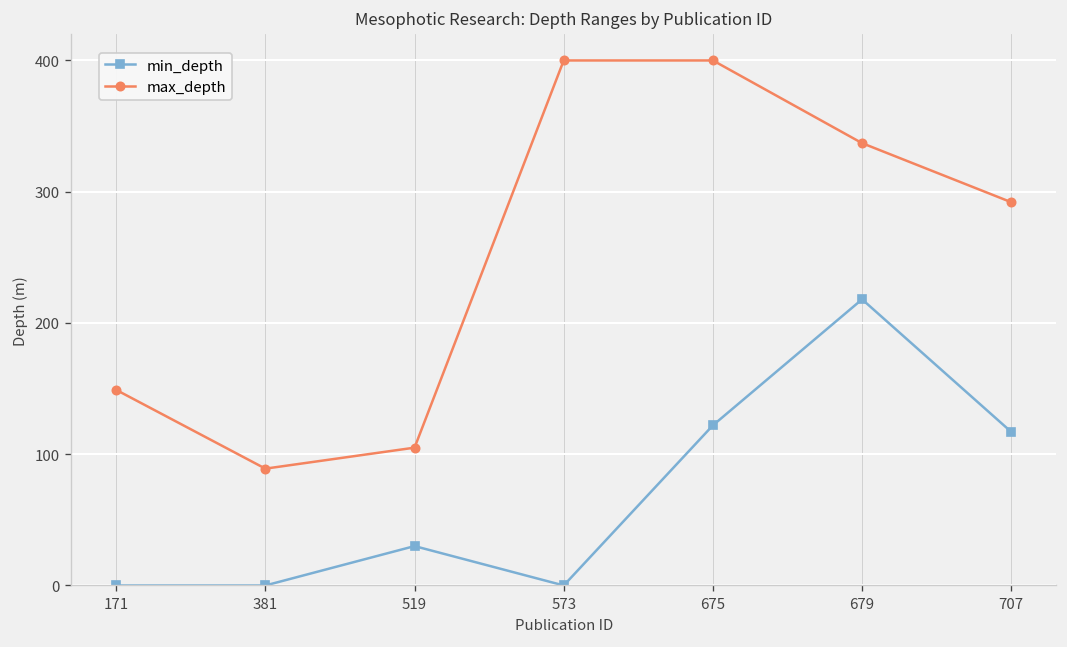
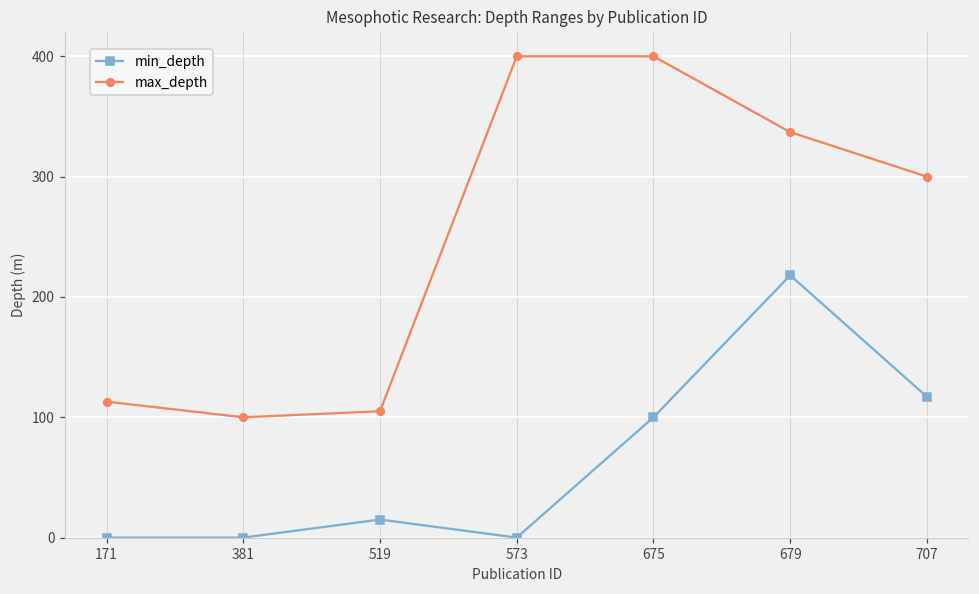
max_depth, 171: 149 -> 113
max_depth, 381: 89 -> 100
min_depth, 519: 30 -> 15
min_depth, 675: 122 -> 100
max_depth, 707: 292 -> 300
